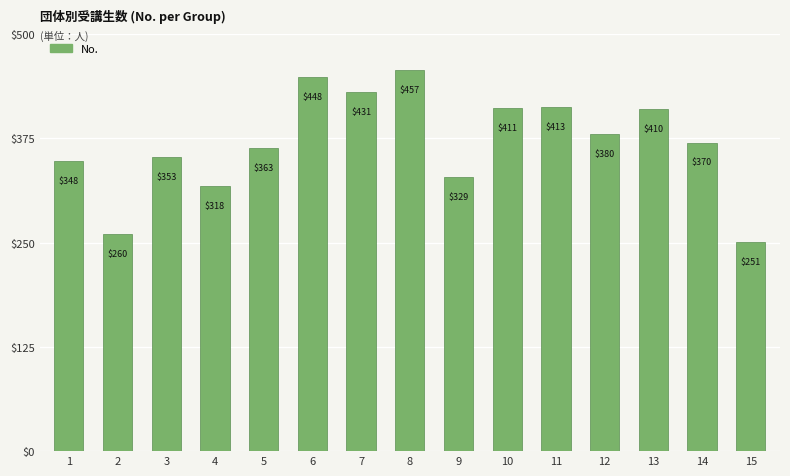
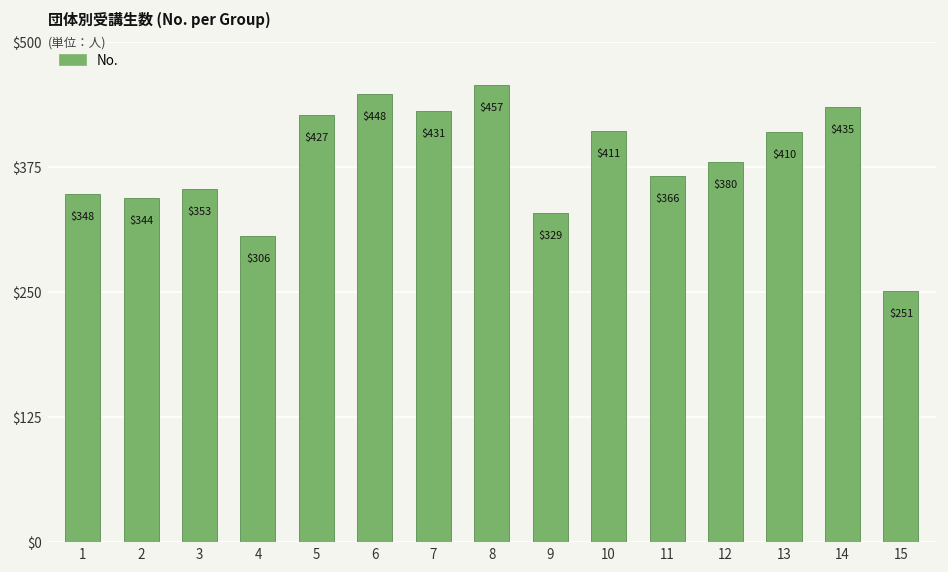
2: $260 -> $344
4: $318 -> $306
5: $363 -> $427
11: $413 -> $366
14: $370 -> $435
